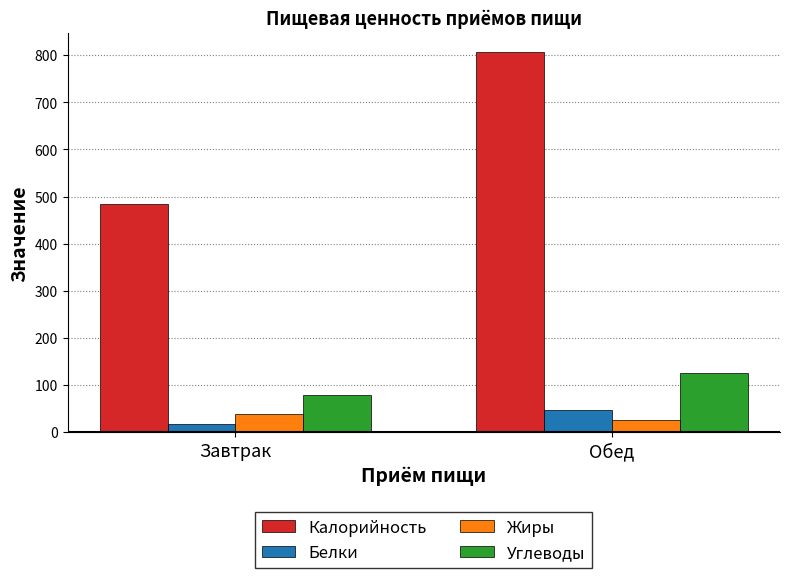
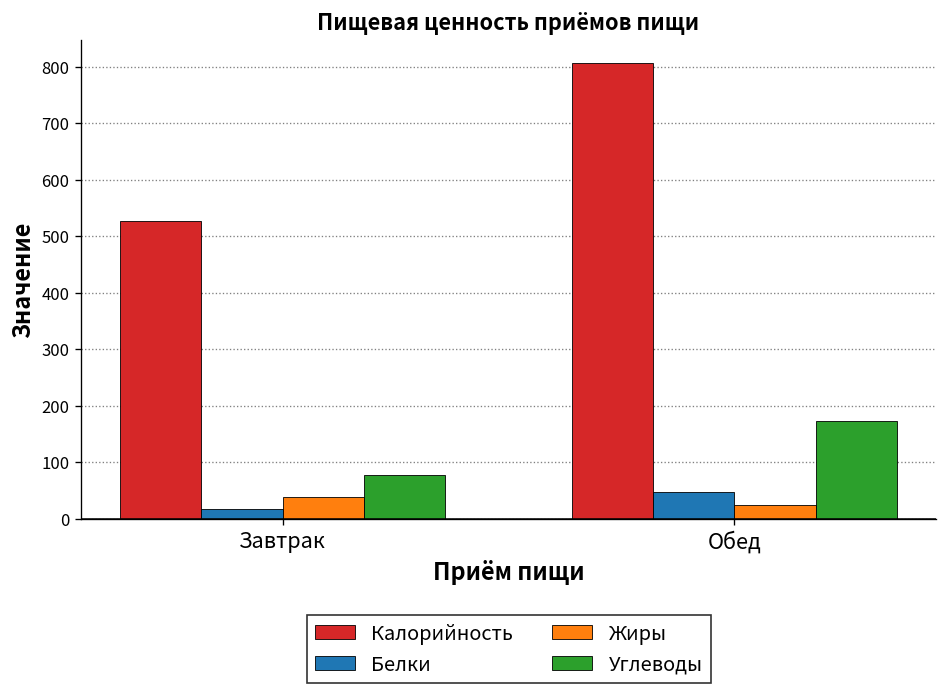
Калорийность, Завтрак: 480 -> 530
Углеводы, Обед: 130 -> 170
